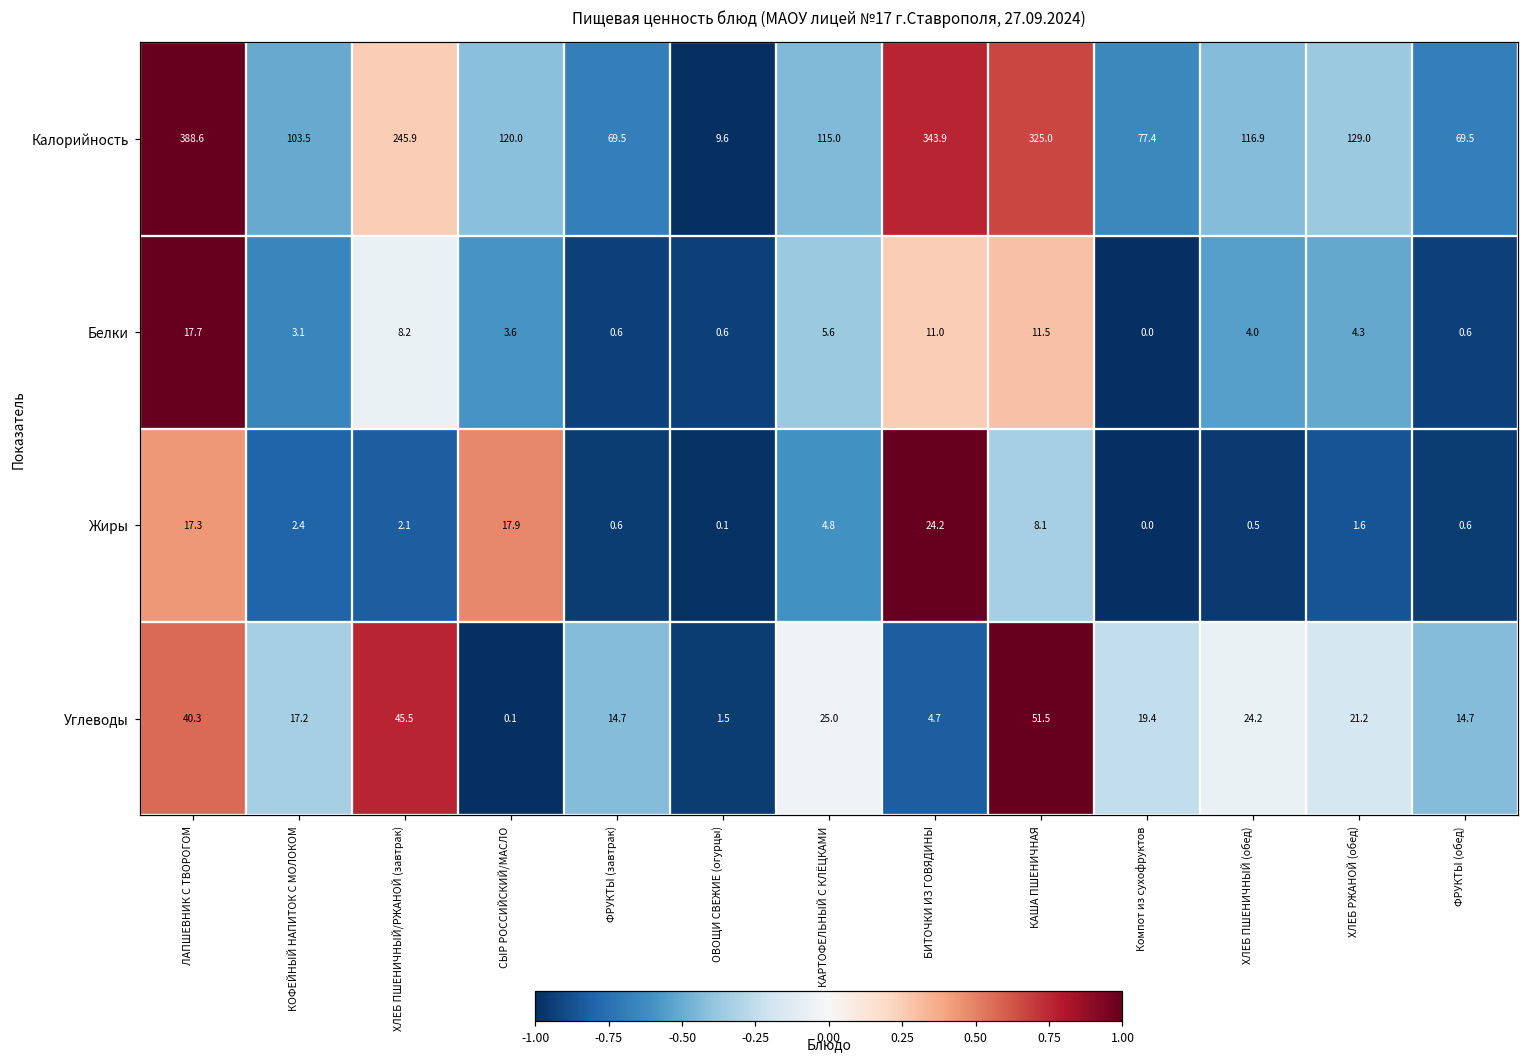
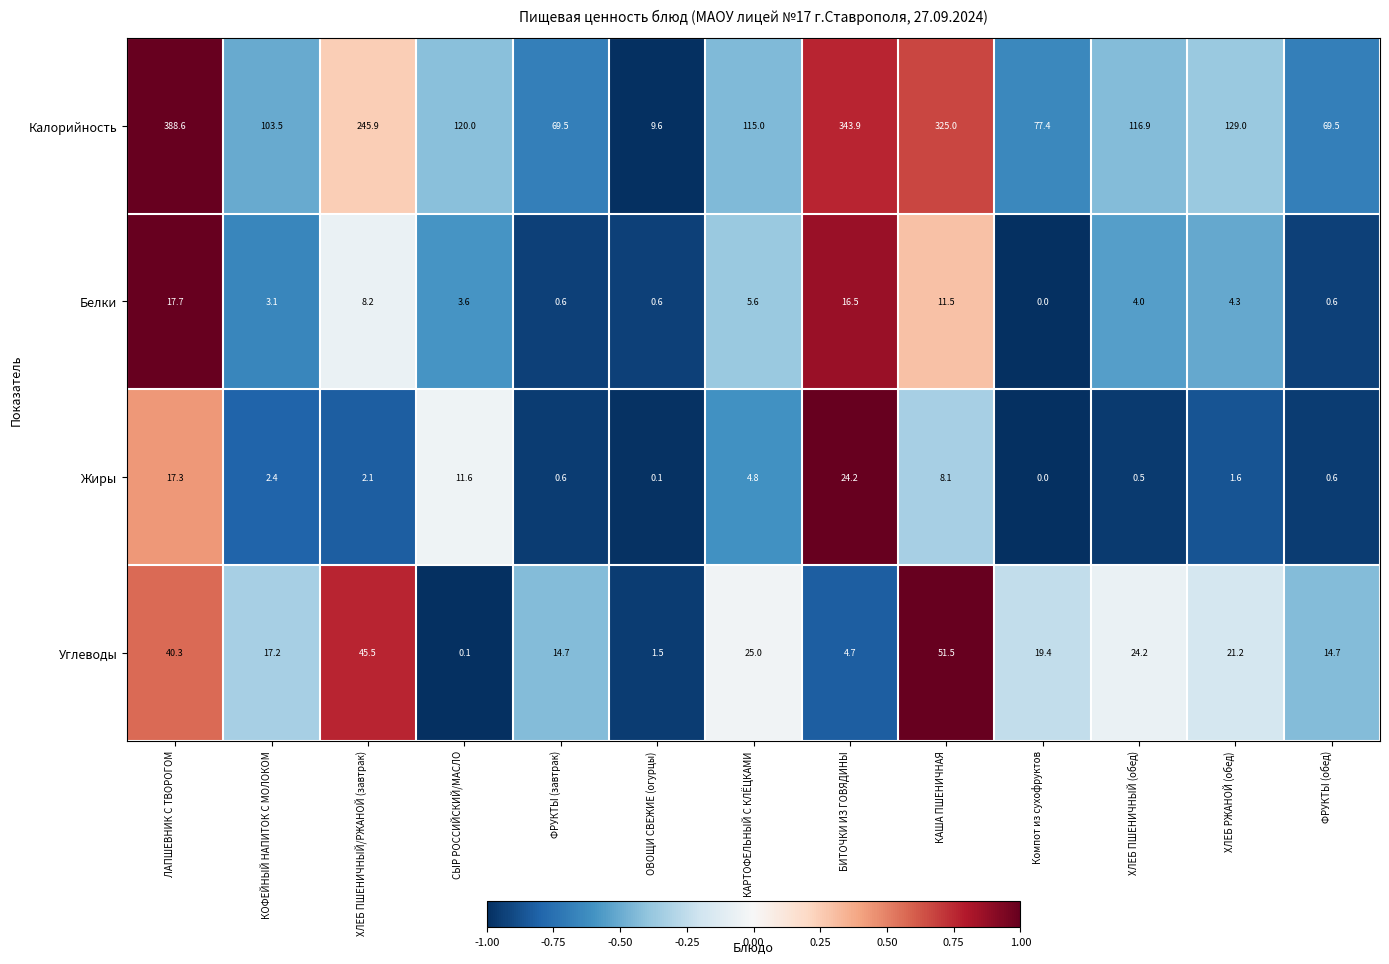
Белки, БИТОЧКИ ИЗ ГОВЯДИНЫ: 11.0 -> 16.5
Жиры, СЫР РОССИЙСКИЙ/МАСЛО: 17.9 -> 11.6
